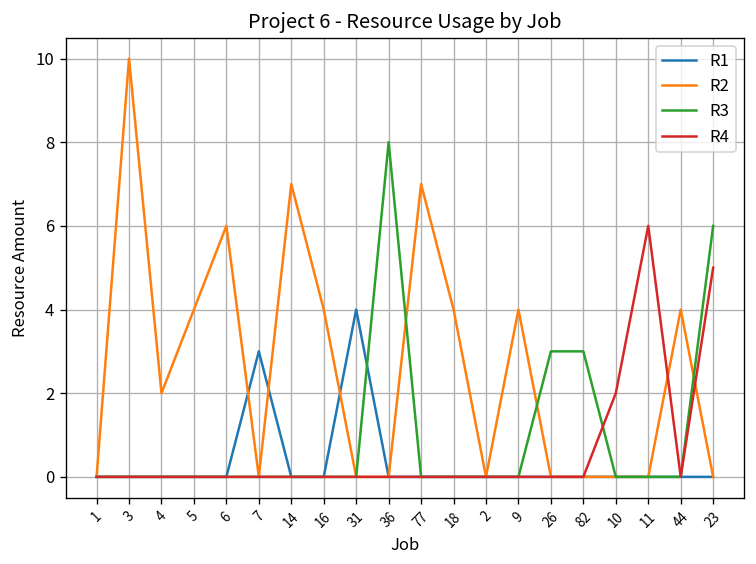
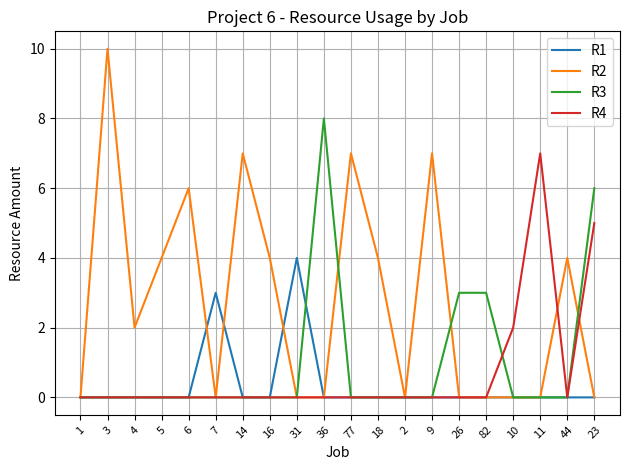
R2, 9: 4 -> 7
R4, 11: 6 -> 7
